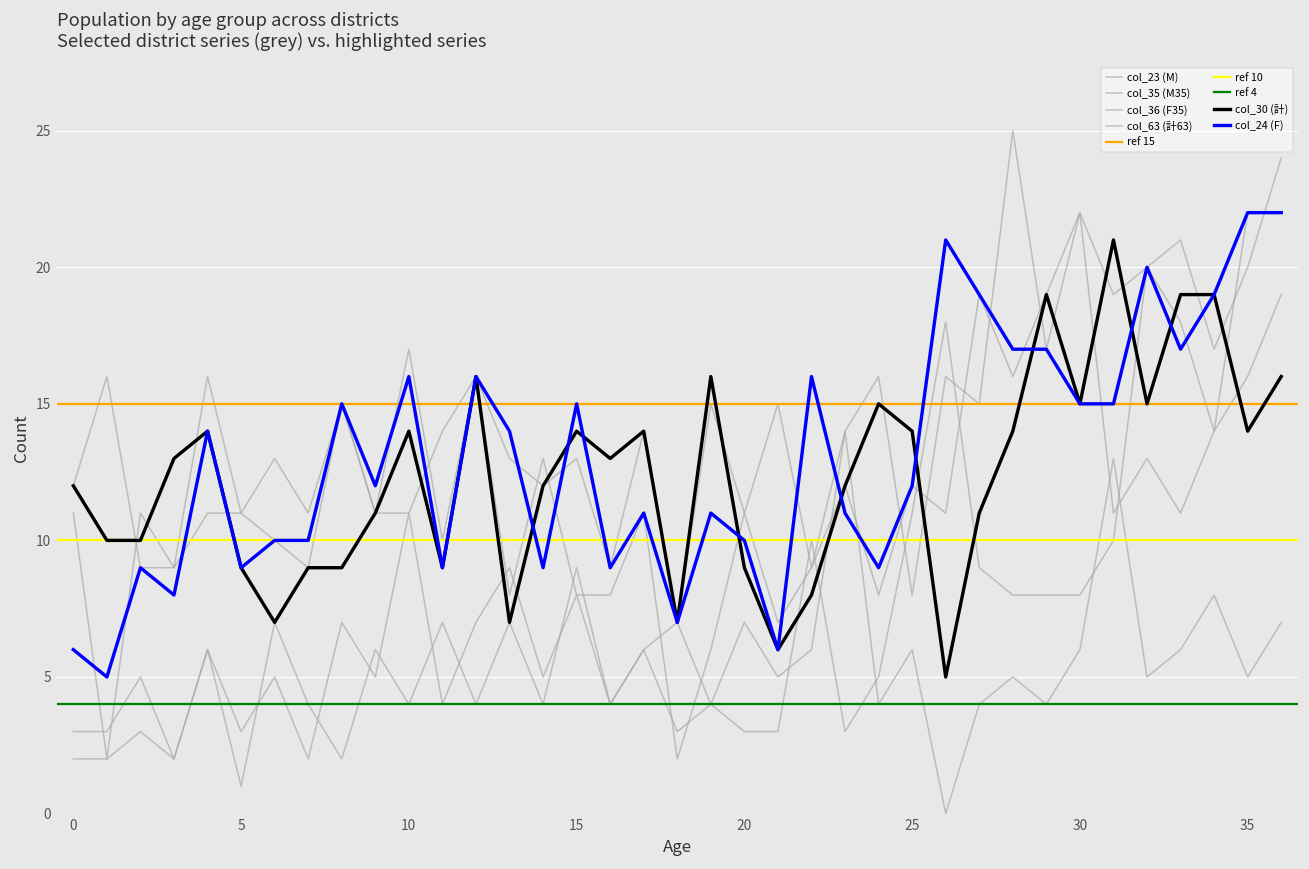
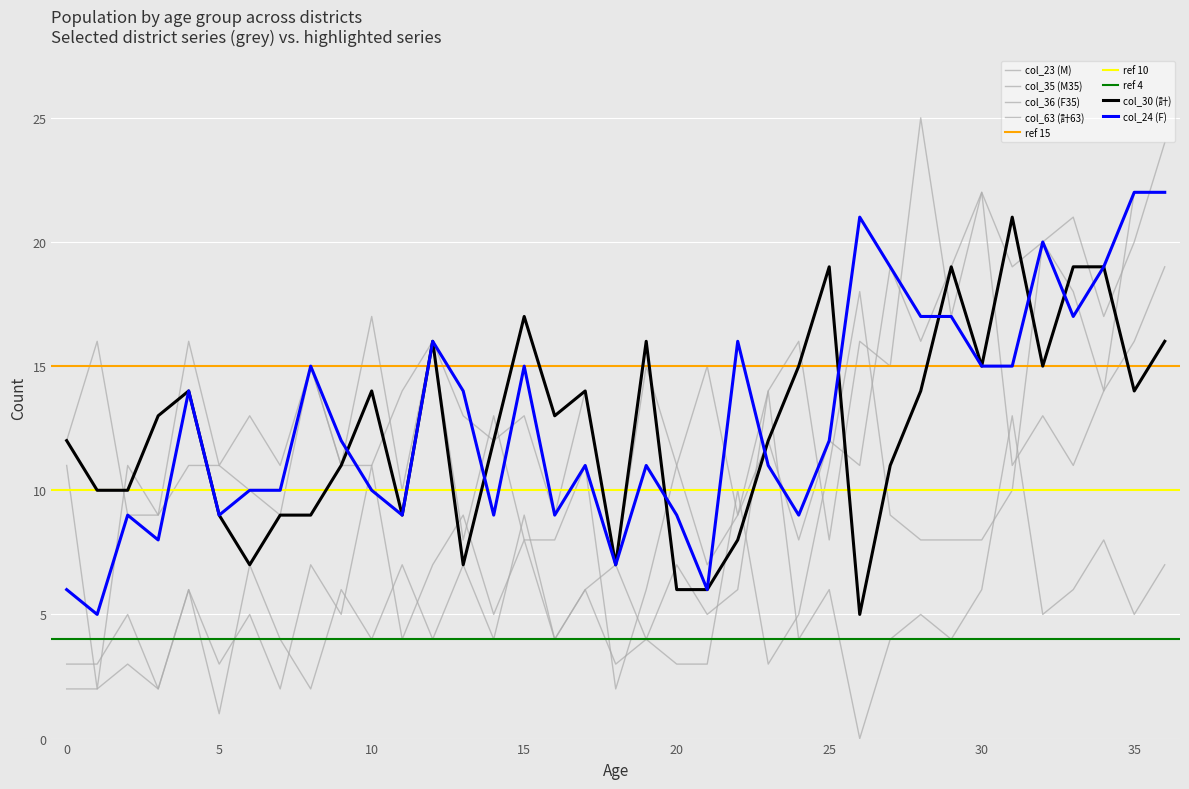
col_24 (F), 10: 16 -> 10
col_30 (計), 15: 14 -> 17
col_30 (計), 20: 9 -> 6
col_24 (F), 20: 10 -> 9
col_30 (計), 25: 14 -> 19
